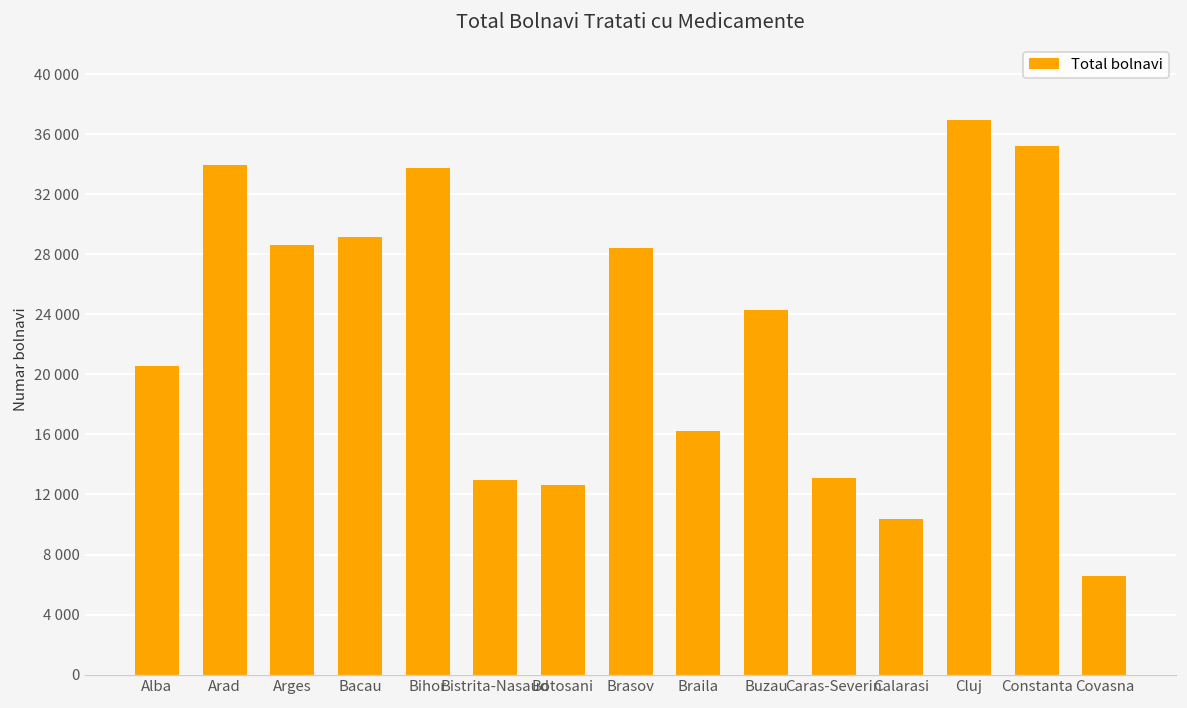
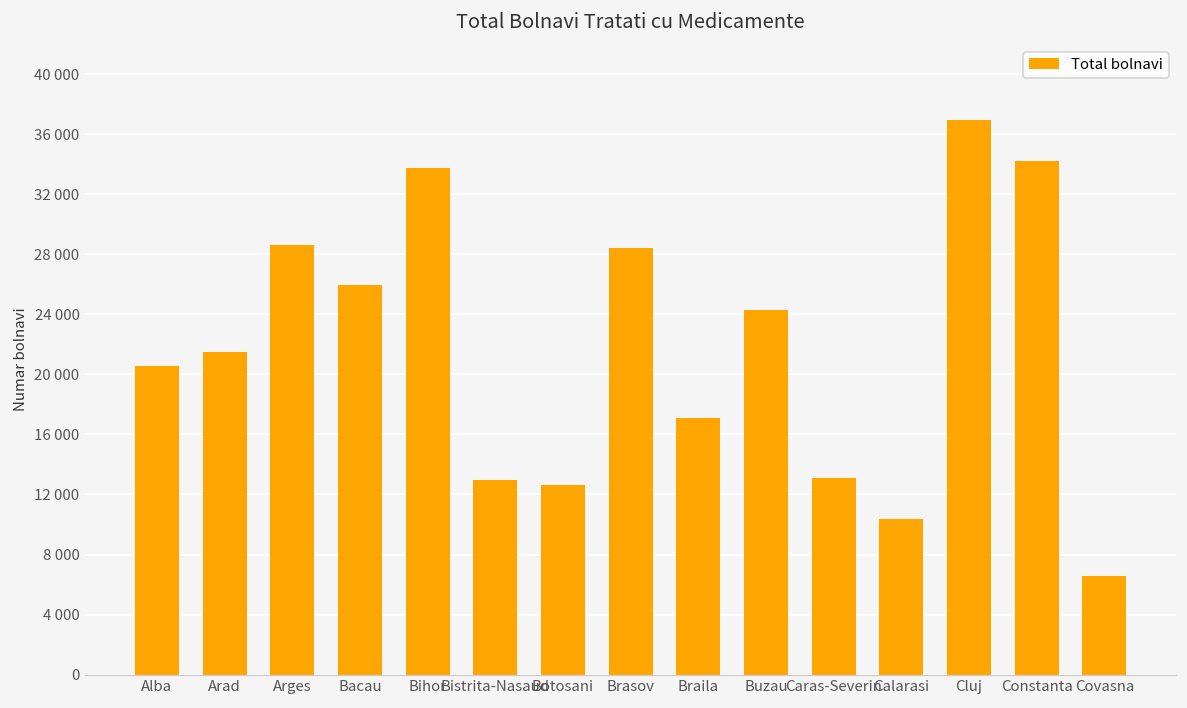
Arad: 34000 -> 21500
Bacau: 29200 -> 25900
Braila: 16200 -> 17100
Constanta: 35200 -> 34200
